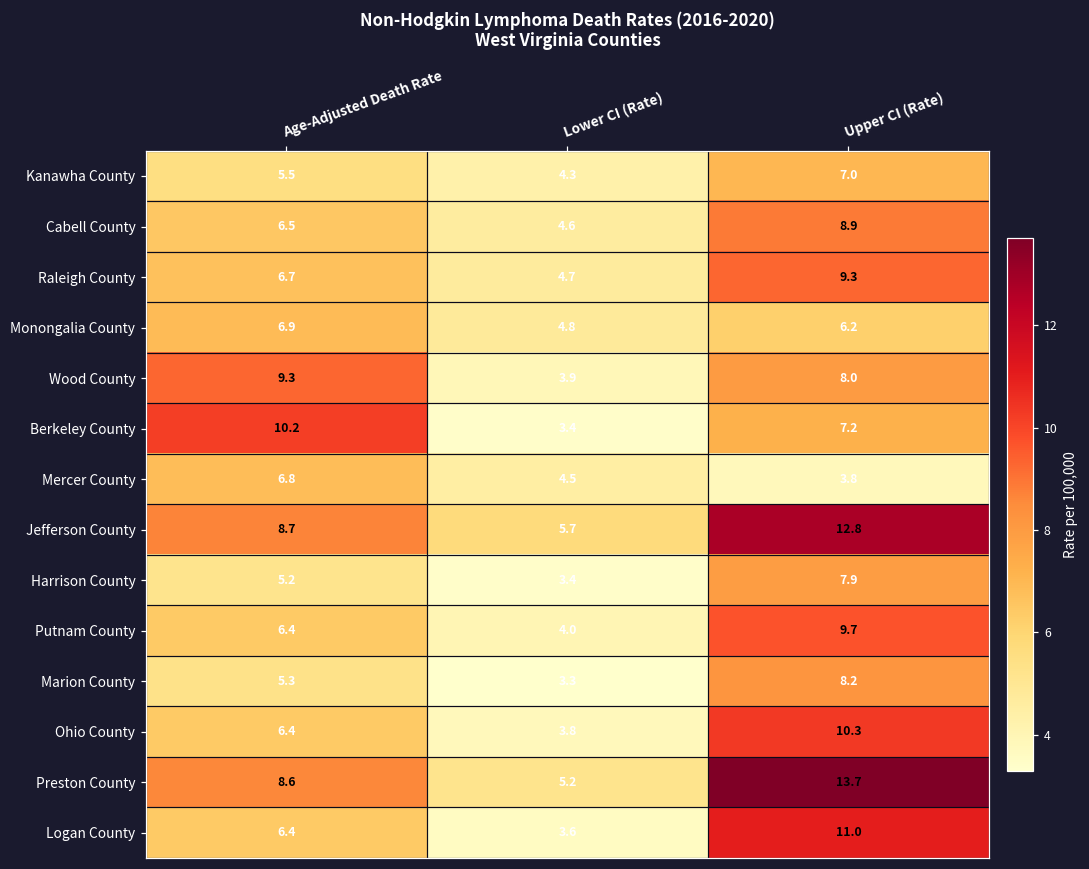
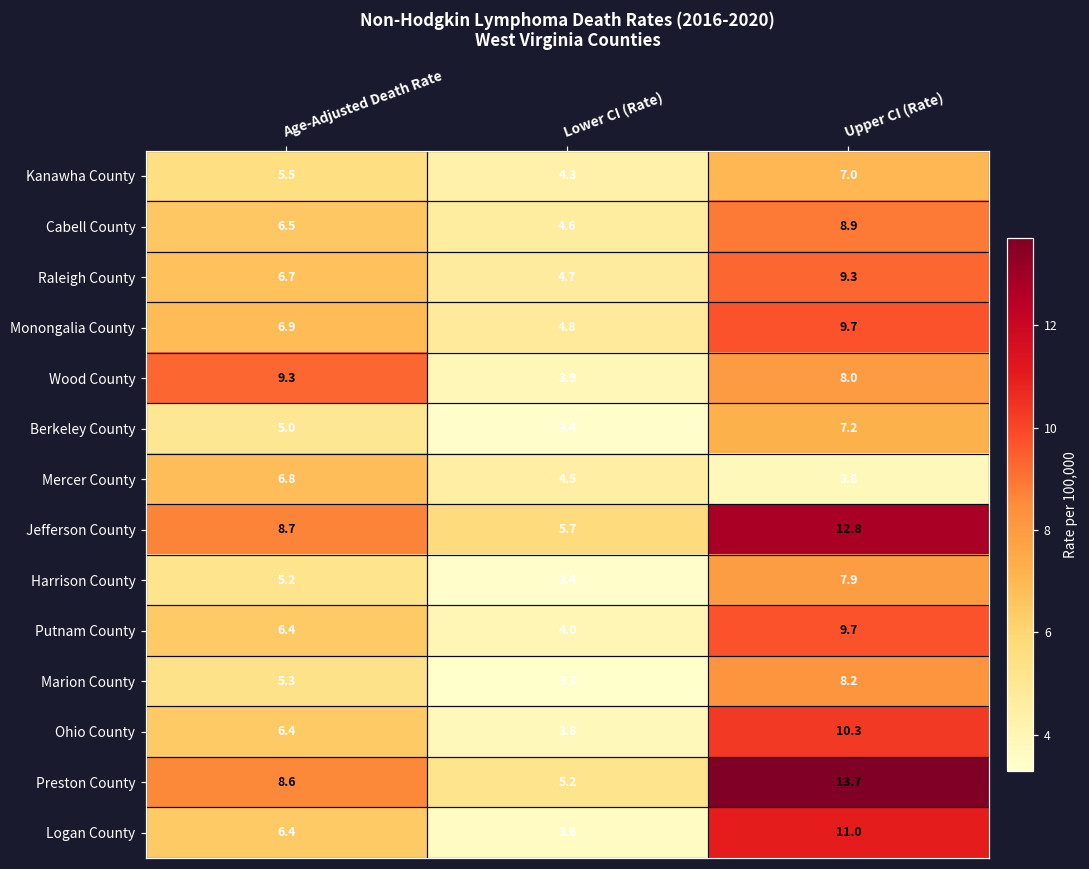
Monongalia County, Upper CI (Rate): 6.2 -> 9.7
Berkeley County, Age-Adjusted Death Rate: 10.2 -> 5.0
